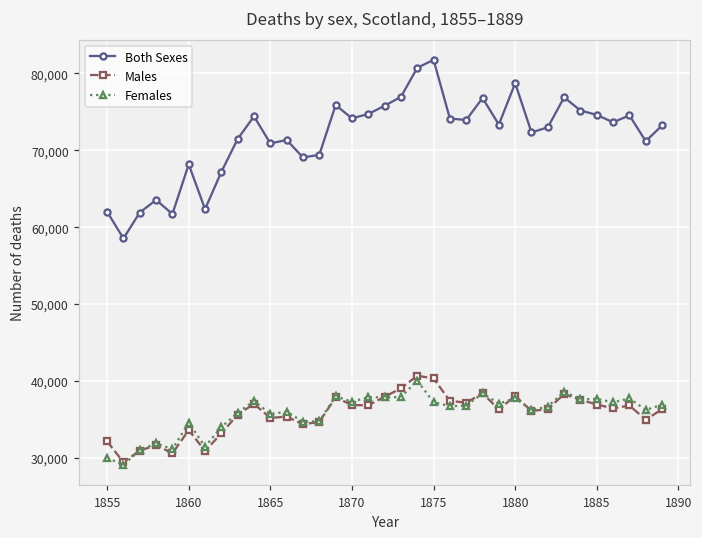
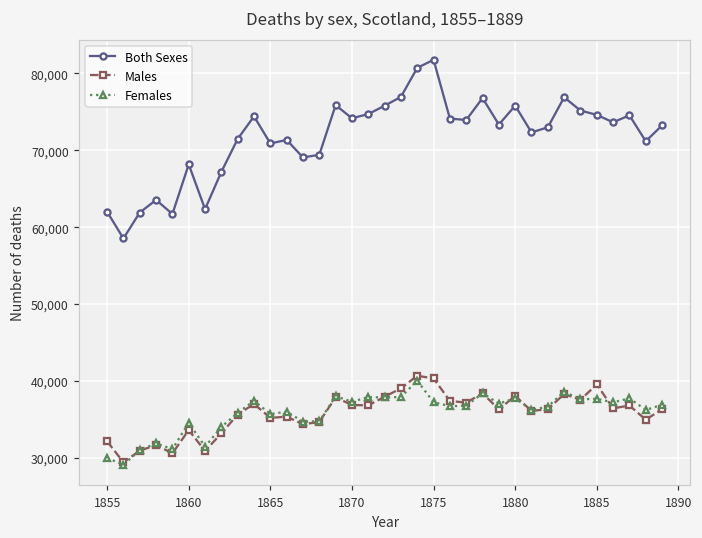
Both Sexes, 1880: 79,000 -> 76,000
Males, 1885: 37,000 -> 40,000
